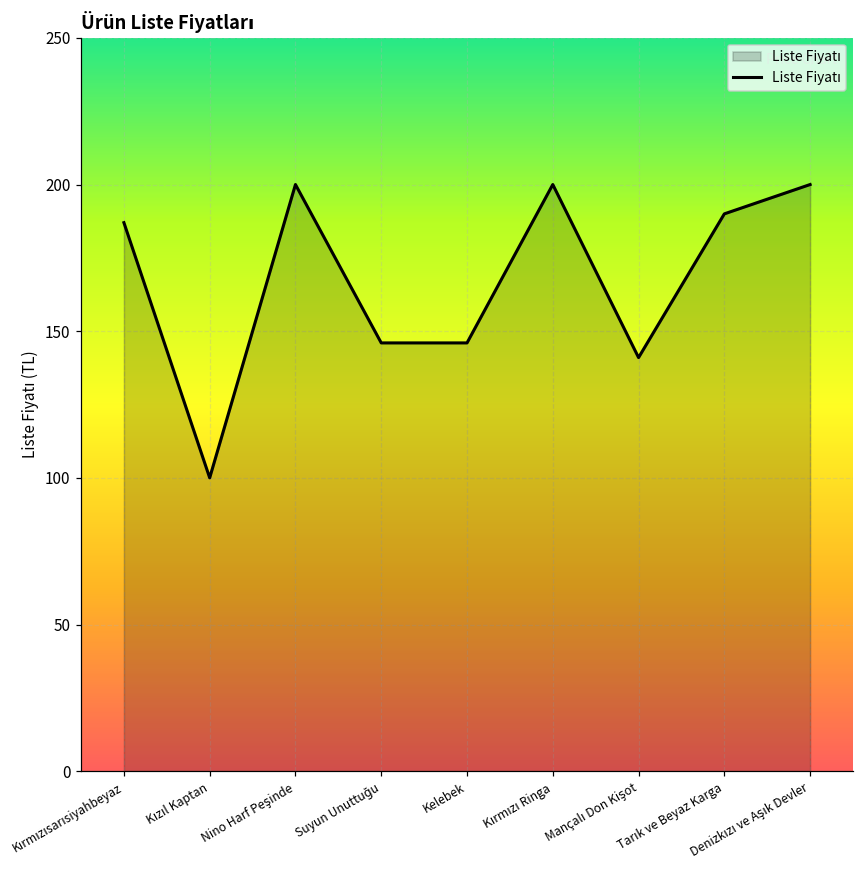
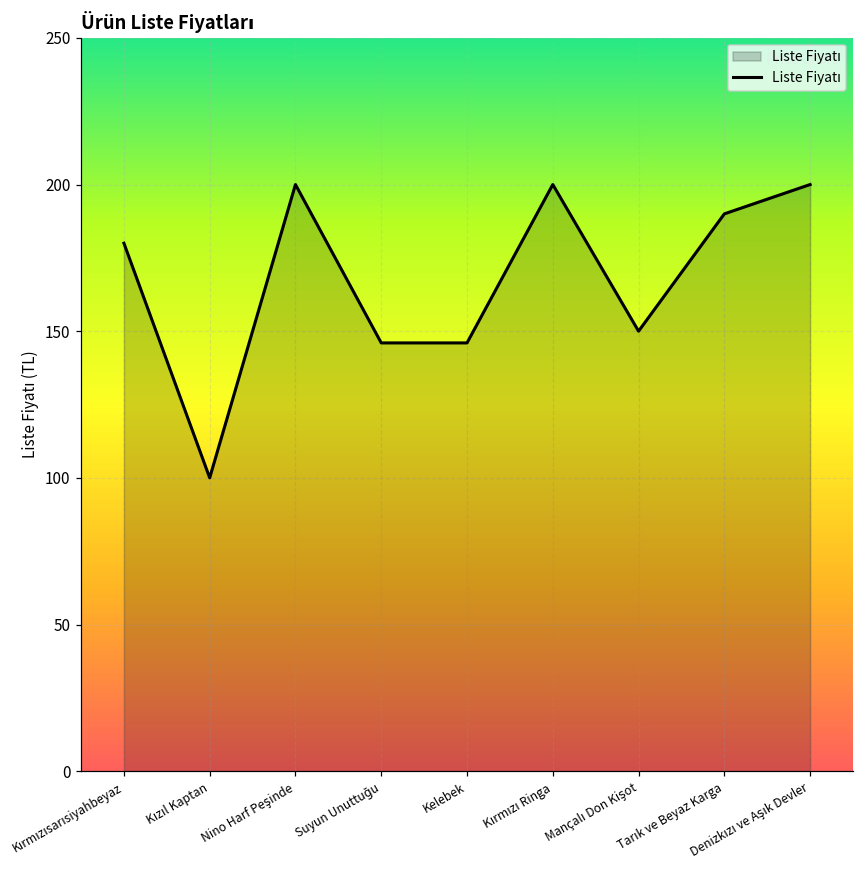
Kırmızısarısiyahbeyaz: 187 -> 180
Mançalı Don Kişot: 141 -> 150
